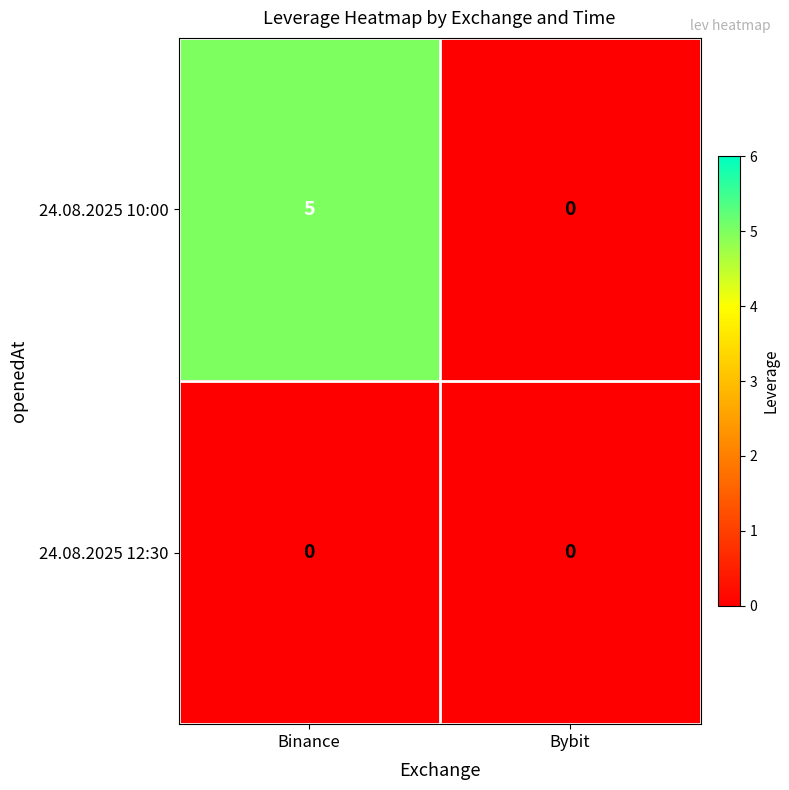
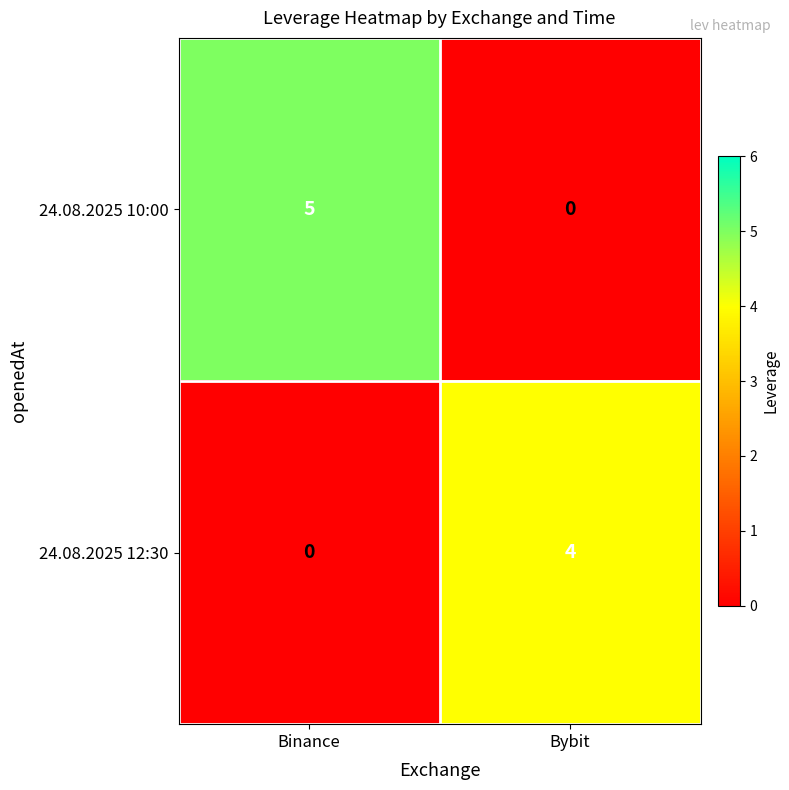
24.08.2025 12:30, Bybit: 0 -> 4
